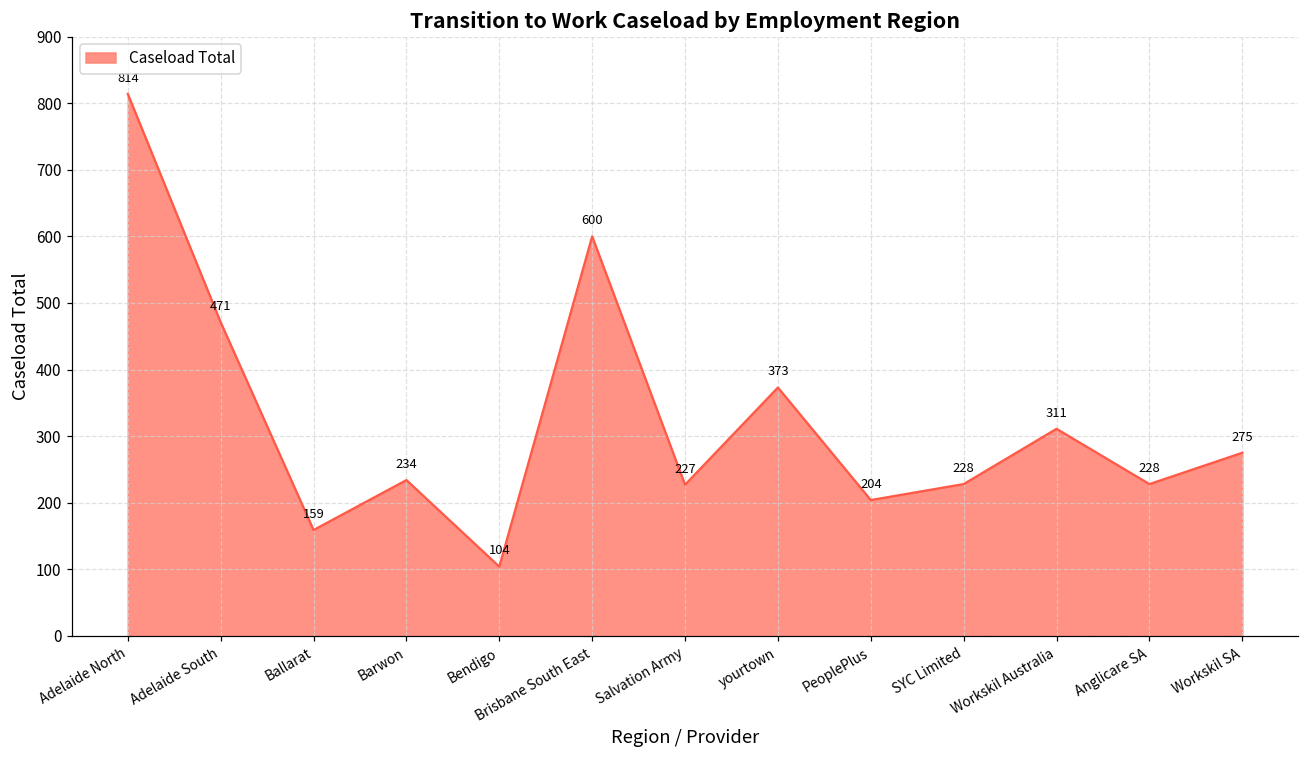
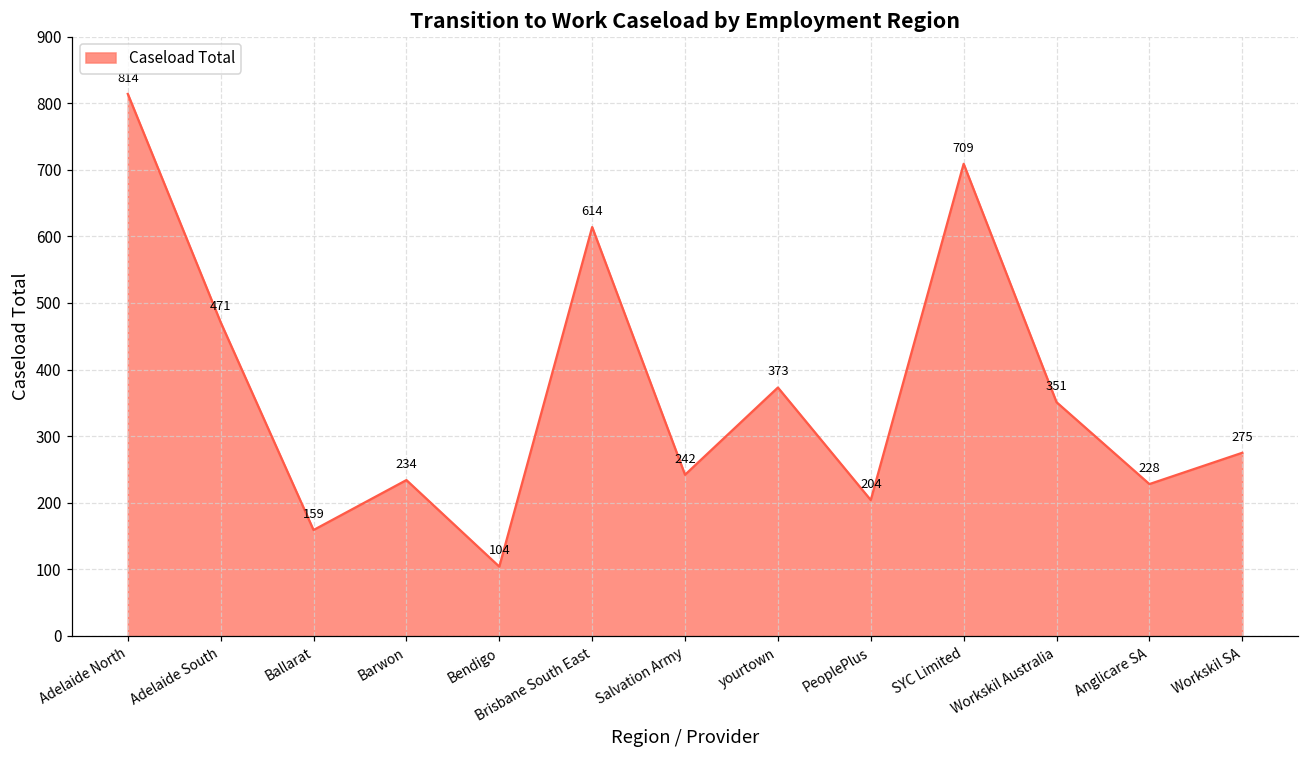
Brisbane South East: 600 -> 614
Salvation Army: 227 -> 242
SYC Limited: 228 -> 709
Workskil Australia: 311 -> 351
